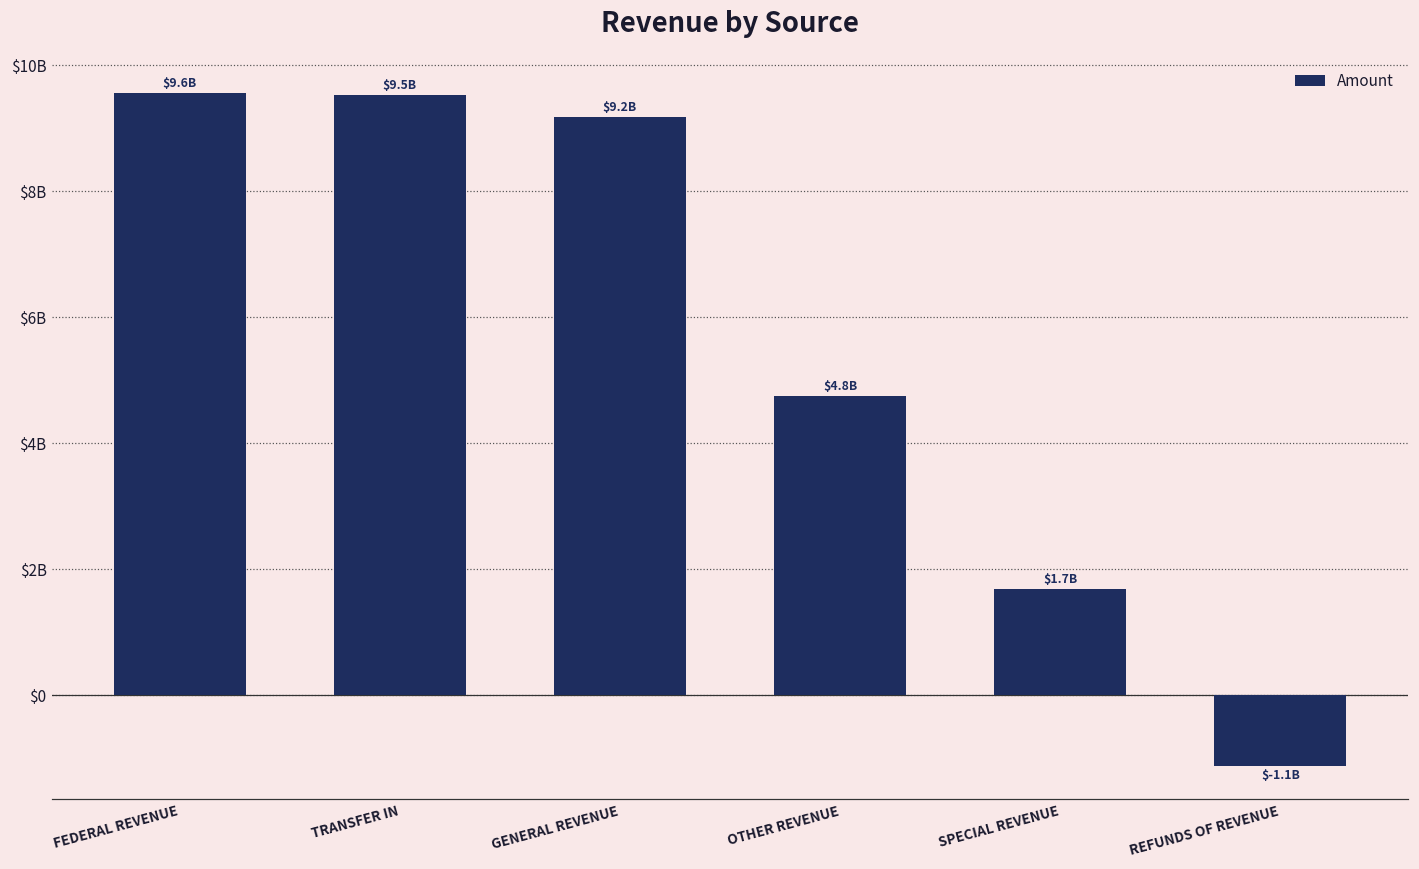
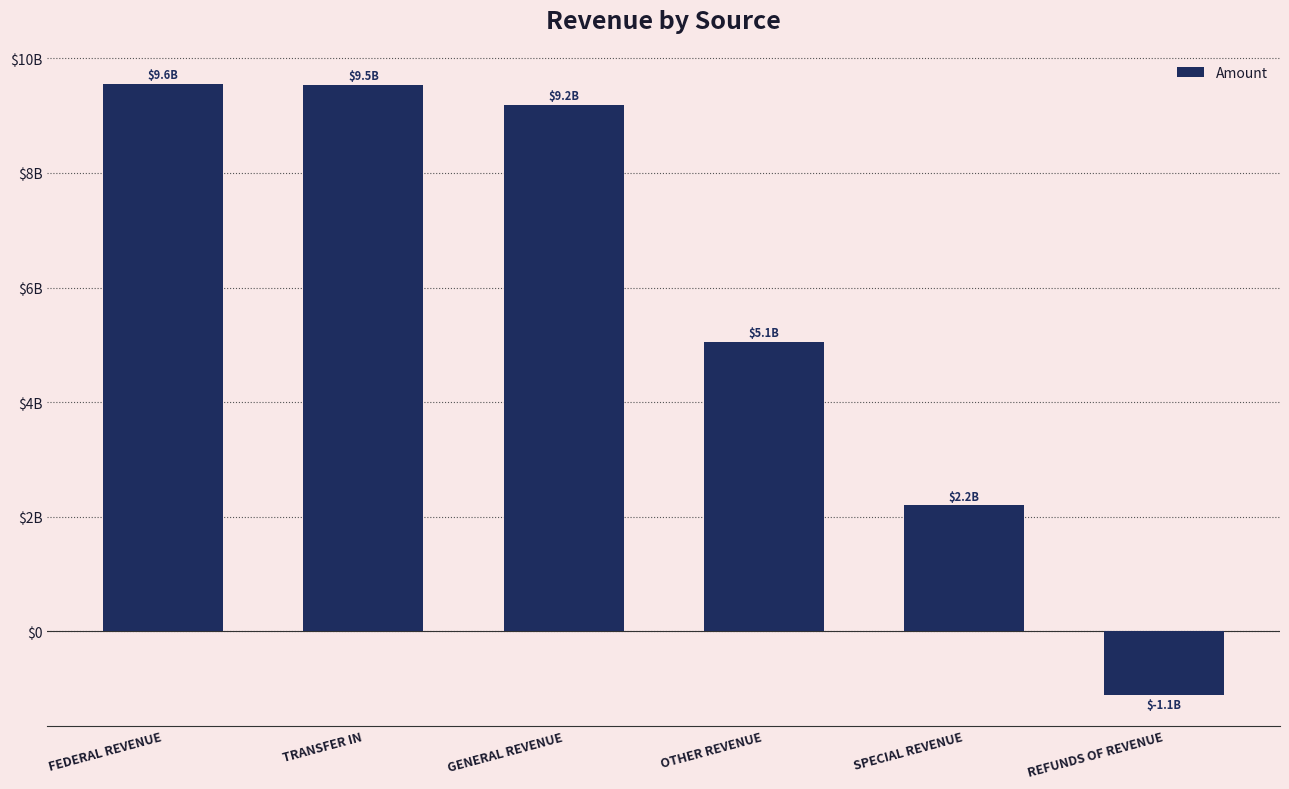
OTHER REVENUE: $4.8B -> $5.1B
SPECIAL REVENUE: $1.7B -> $2.2B
